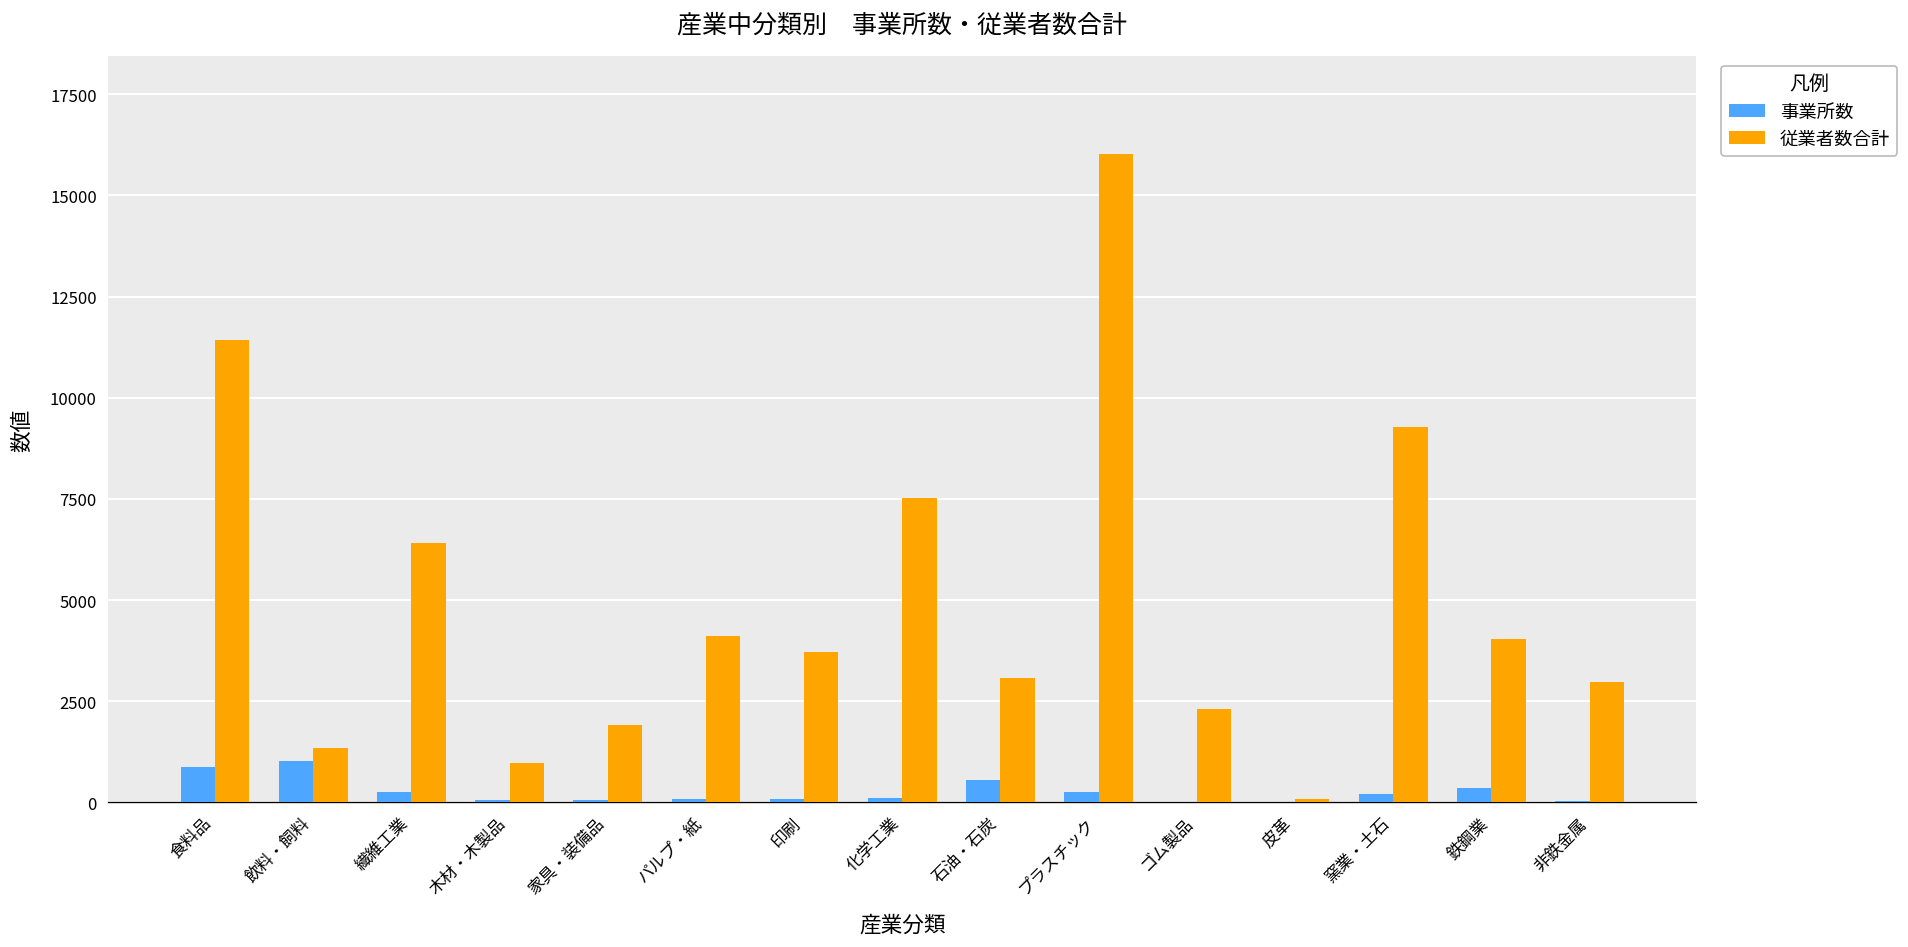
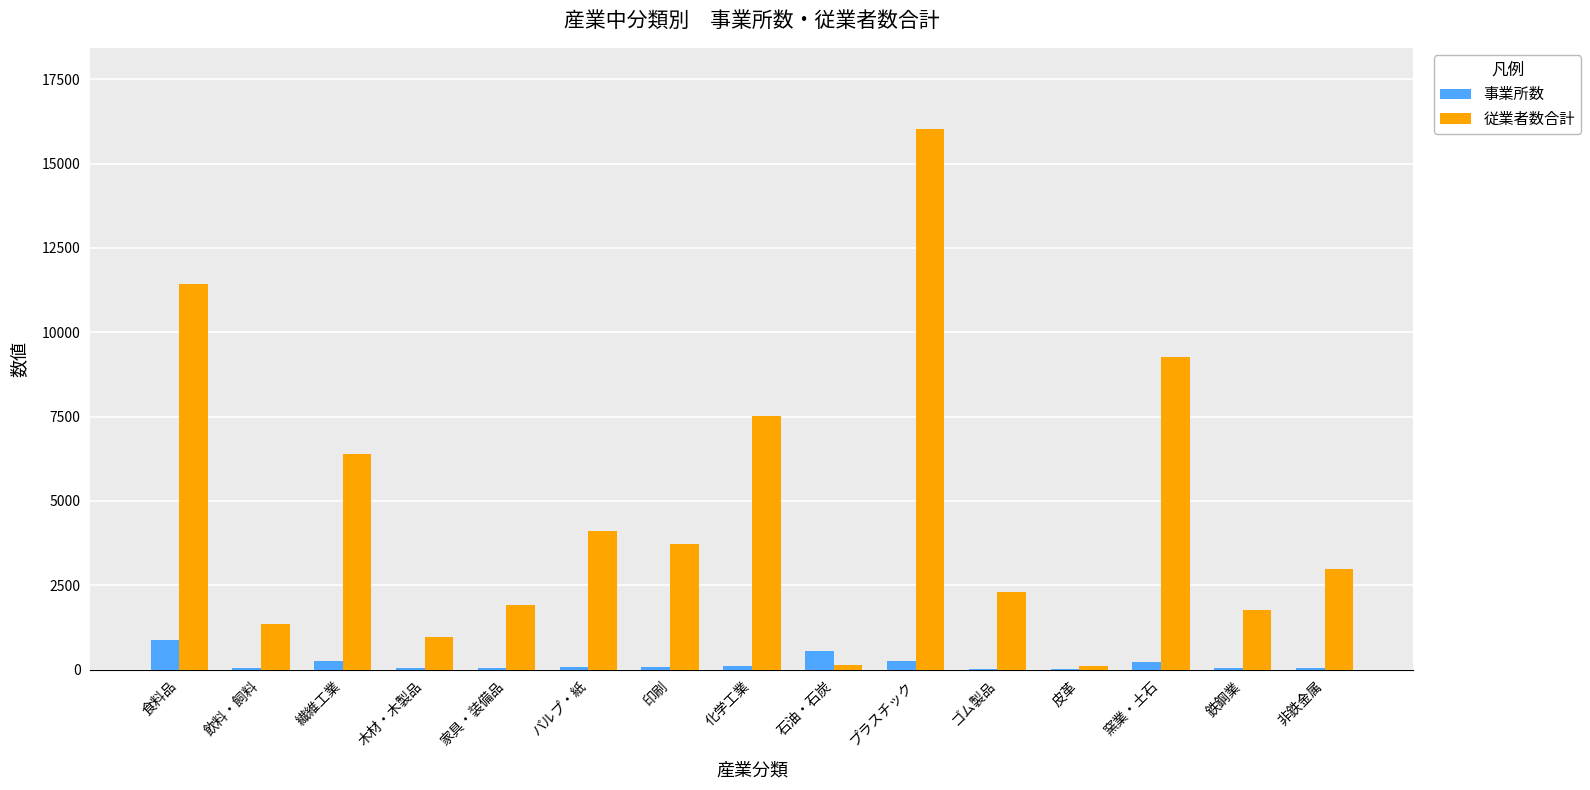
事業所数, 飲料・飼料: 1000 -> 100
従業者数合計, 石油・石炭: 3100 -> 100
事業所数, 鉄鋼業: 400 -> 0
従業者数合計, 鉄鋼業: 4000 -> 1800
